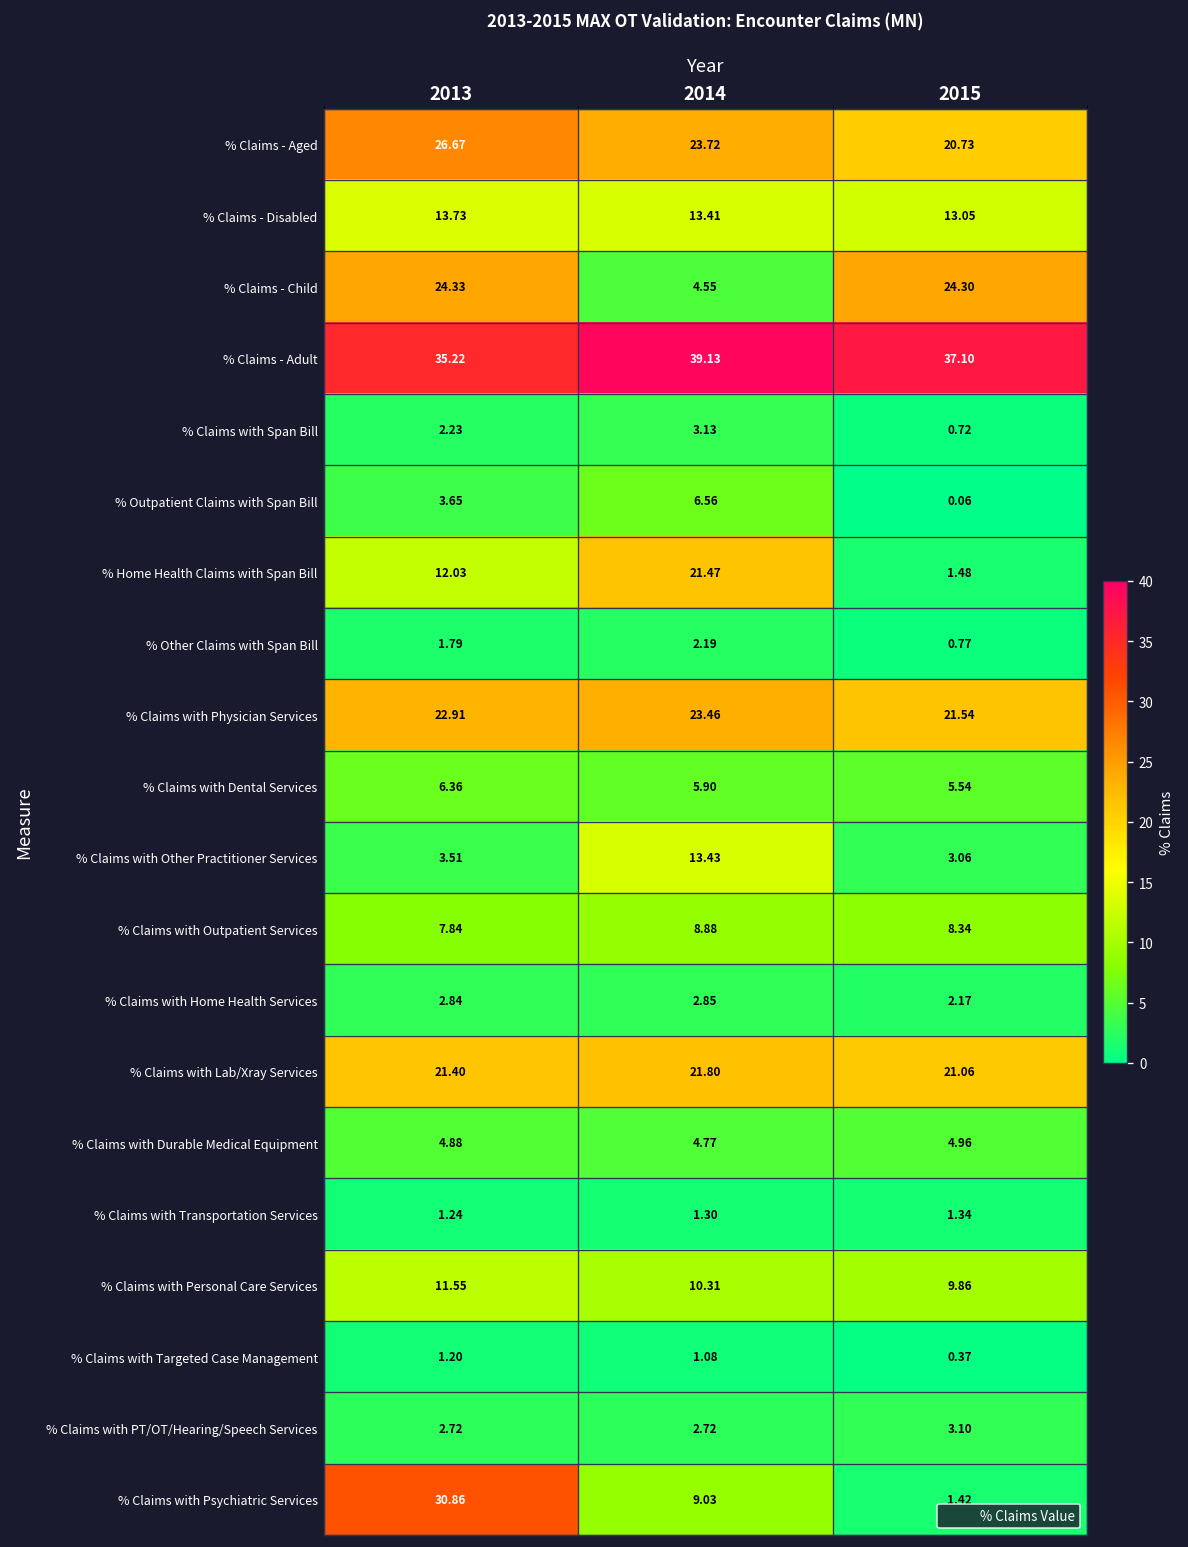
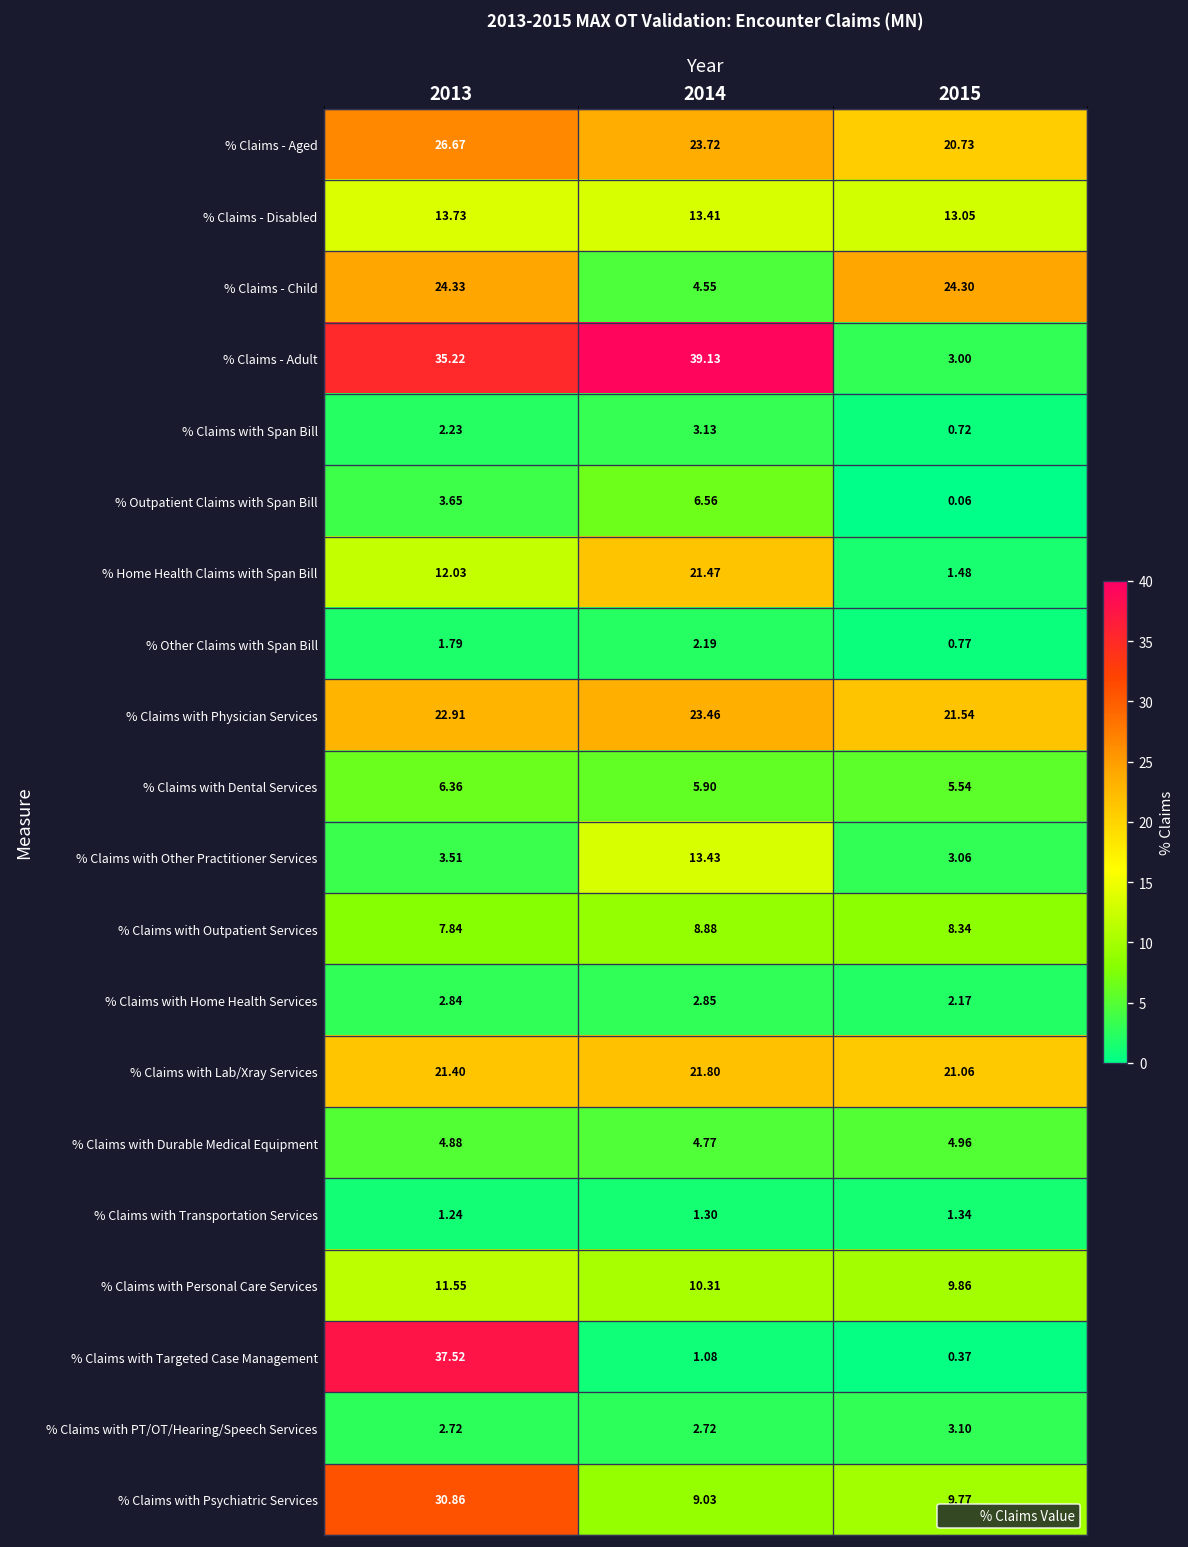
% Claims - Adult, 2015: 37.10 -> 3.00
% Claims with Targeted Case Management, 2013: 1.20 -> 37.52
% Claims with Psychiatric Services, 2015: 1.42 -> 9.77
